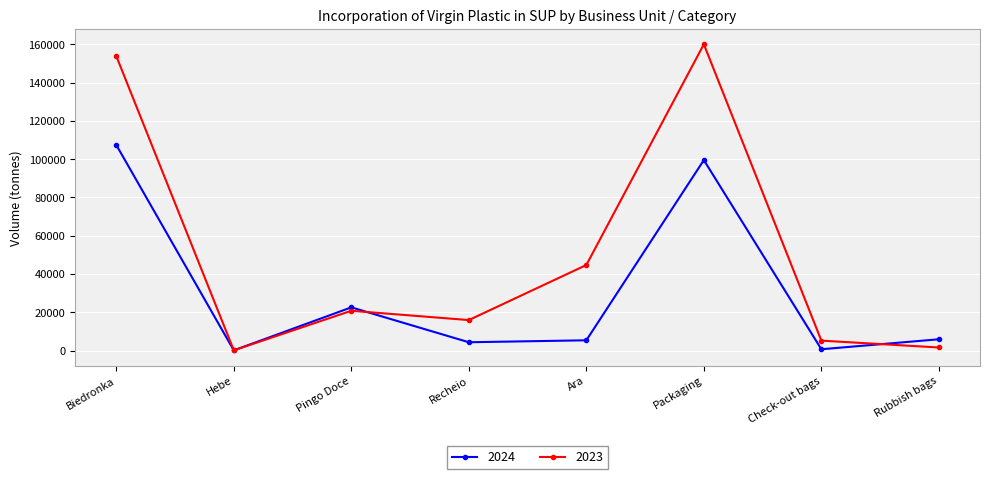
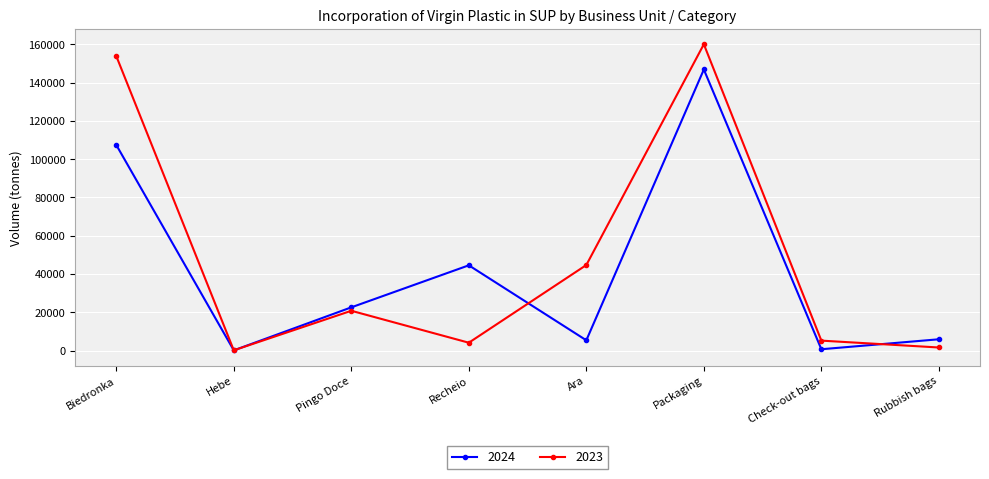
2024, Recheio: 4000 -> 45000
2023, Recheio: 16000 -> 4000
2024, Packaging: 100000 -> 147000
